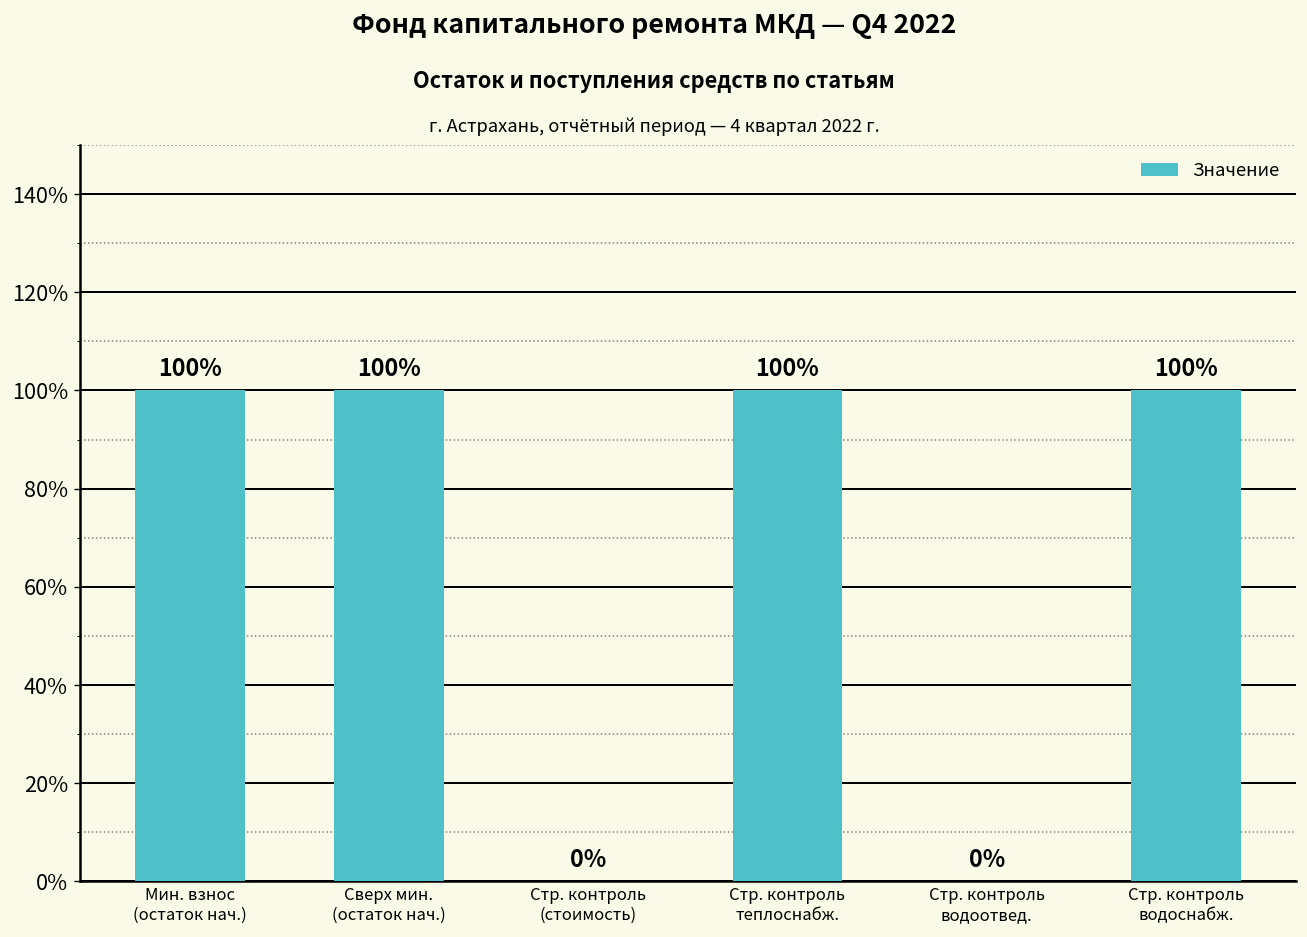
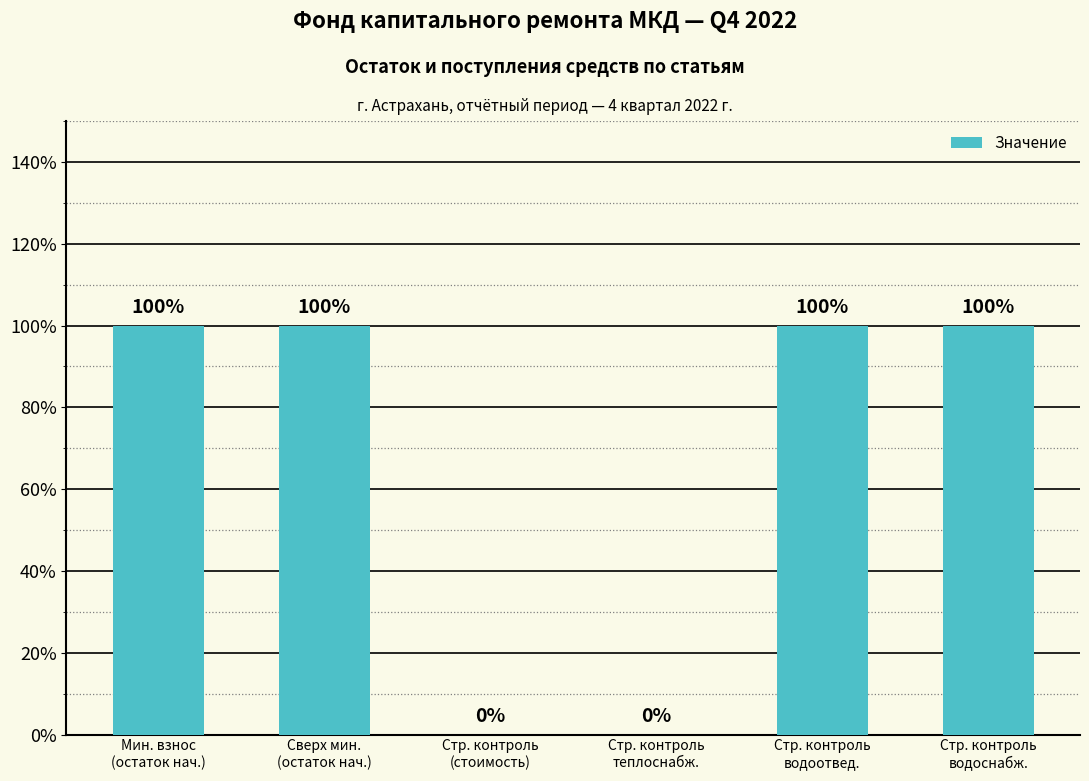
Стр. контроль теплоснабж.: 100% -> 0%
Стр. контроль водоотвед.: 0% -> 100%
